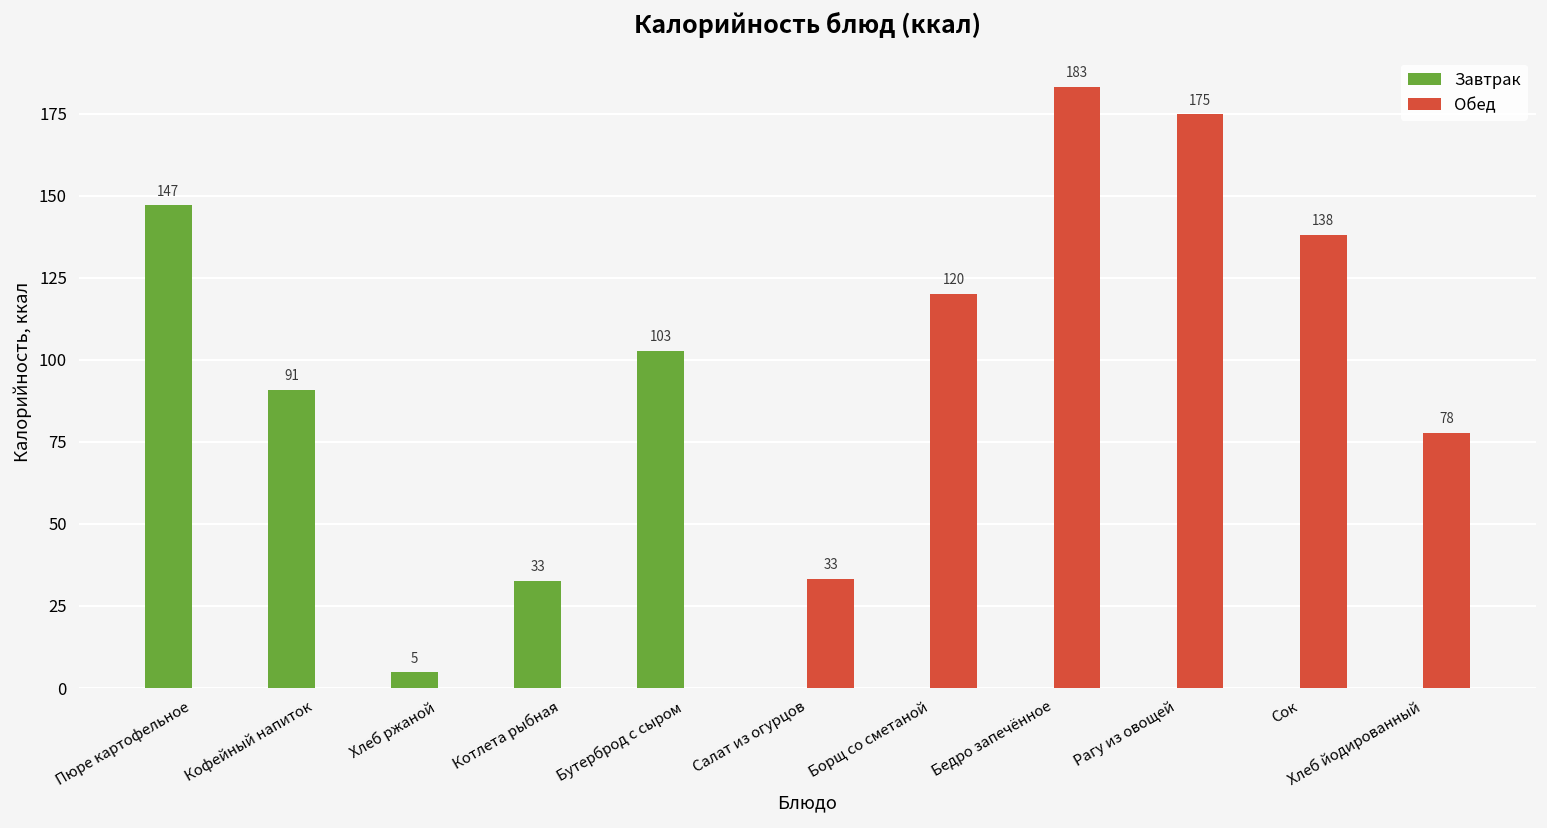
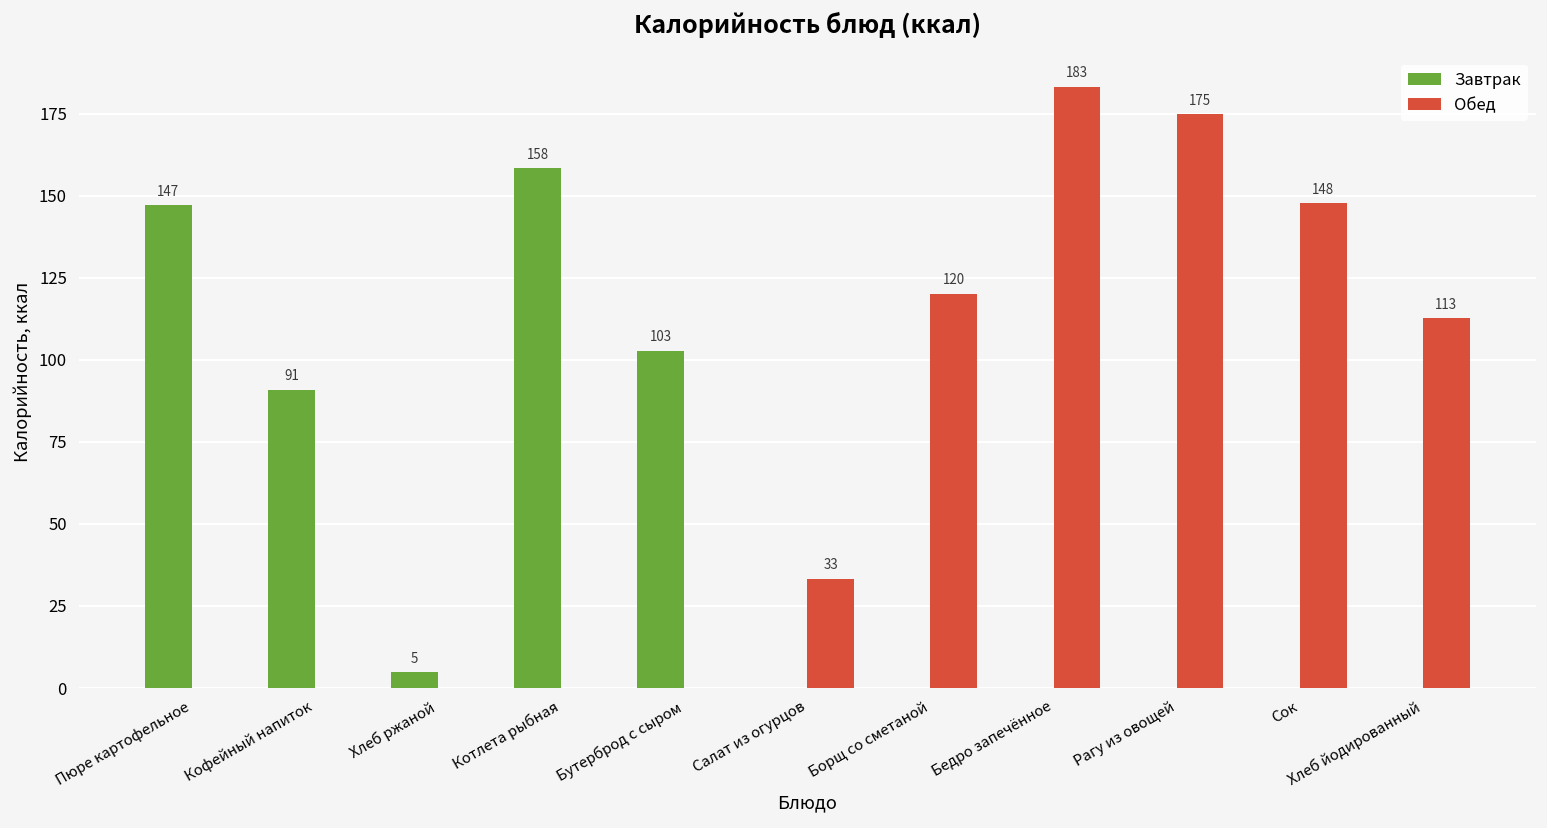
Завтрак, Котлета рыбная: 33 -> 158
Обед, Сок: 138 -> 148
Обед, Хлеб йодированный: 78 -> 113
